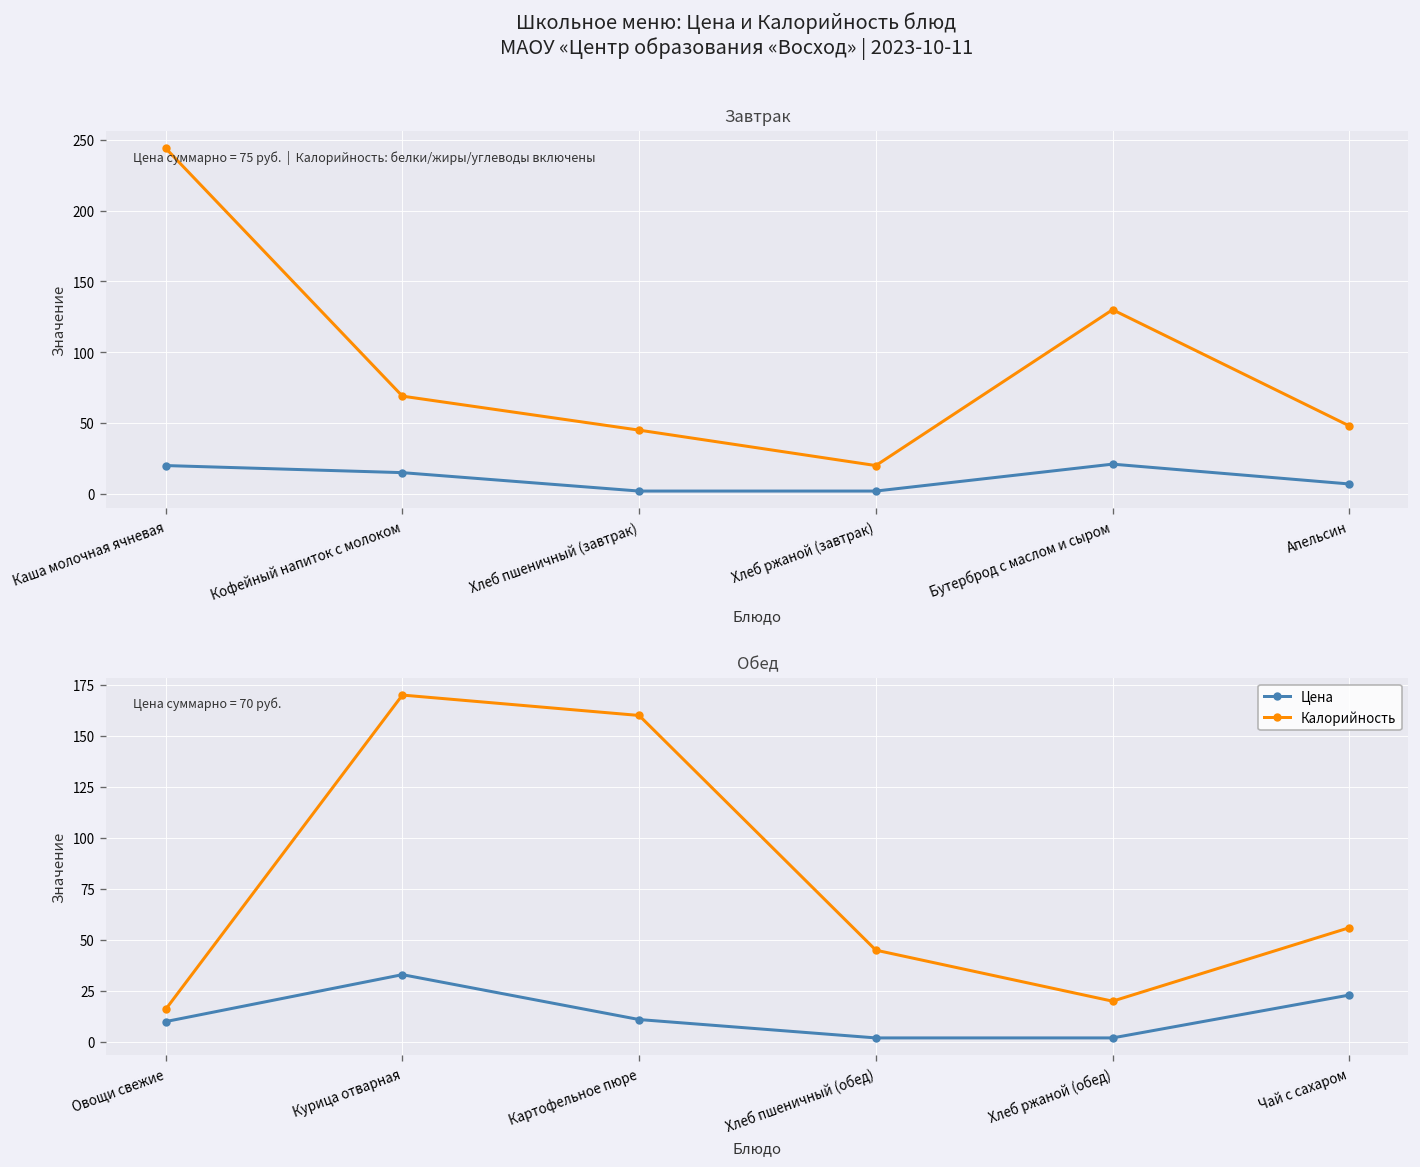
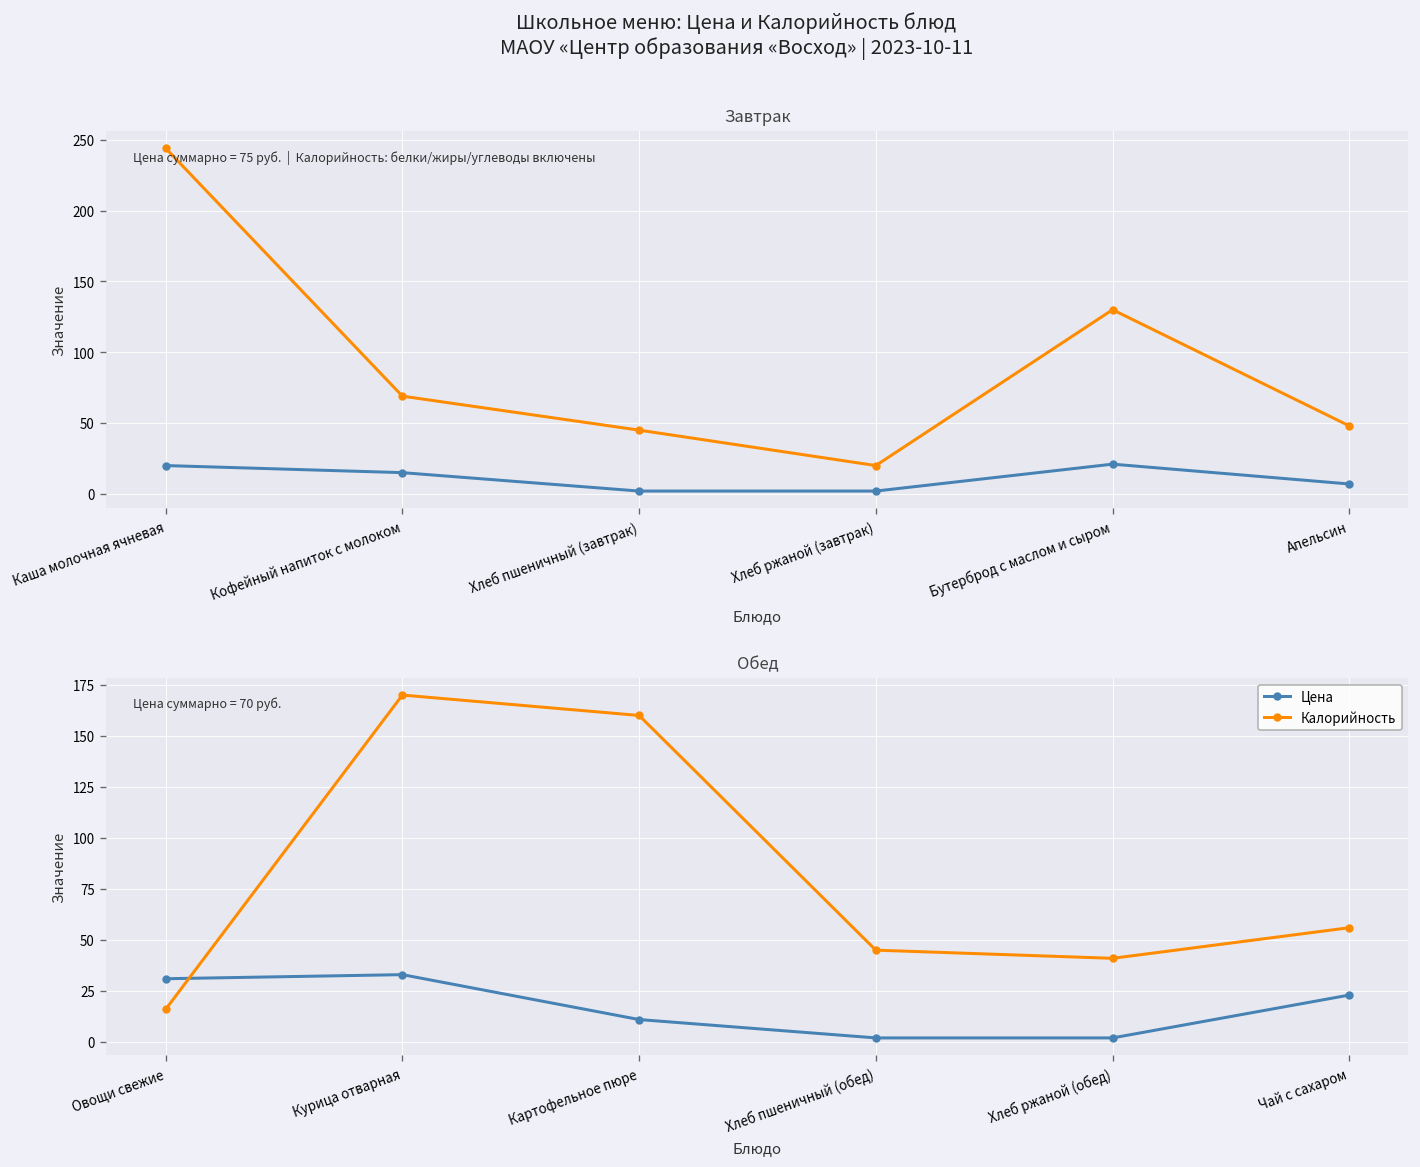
Обед, Цена, Овощи свежие: 10 -> 31
Обед, Калорийность, Хлеб ржаной (обед): 20 -> 41
